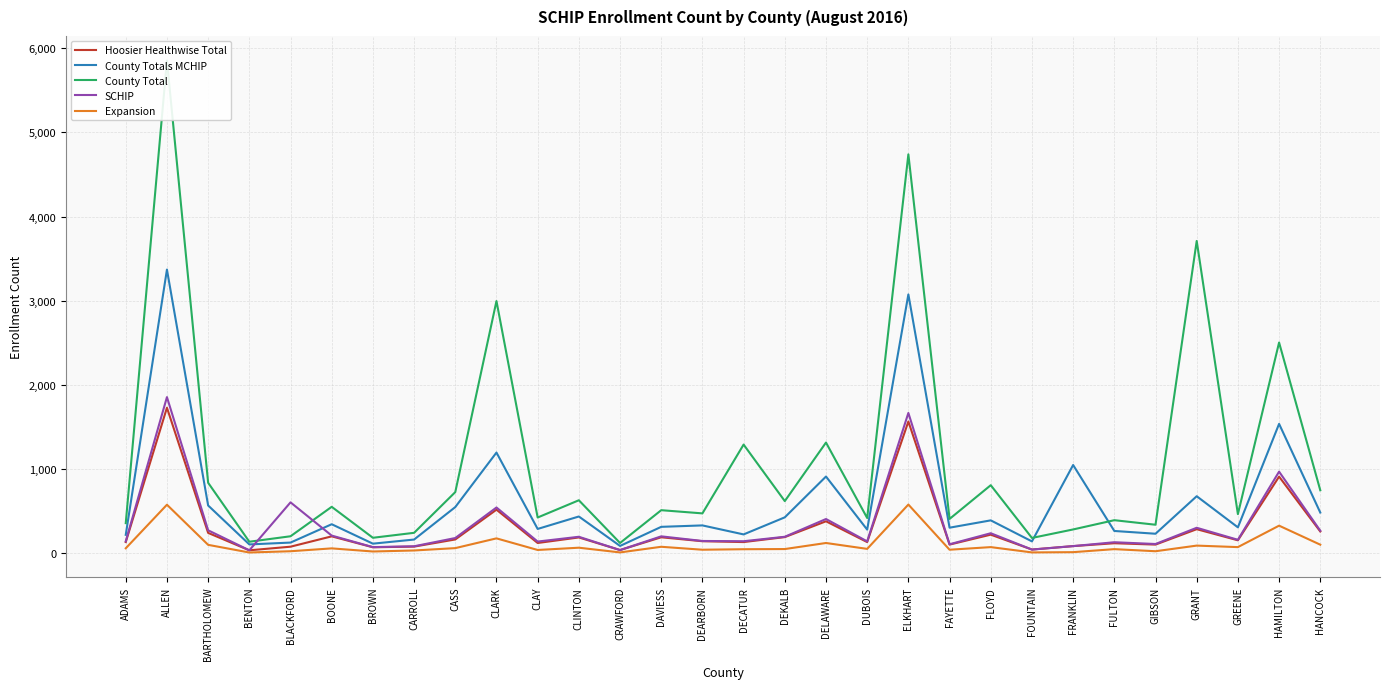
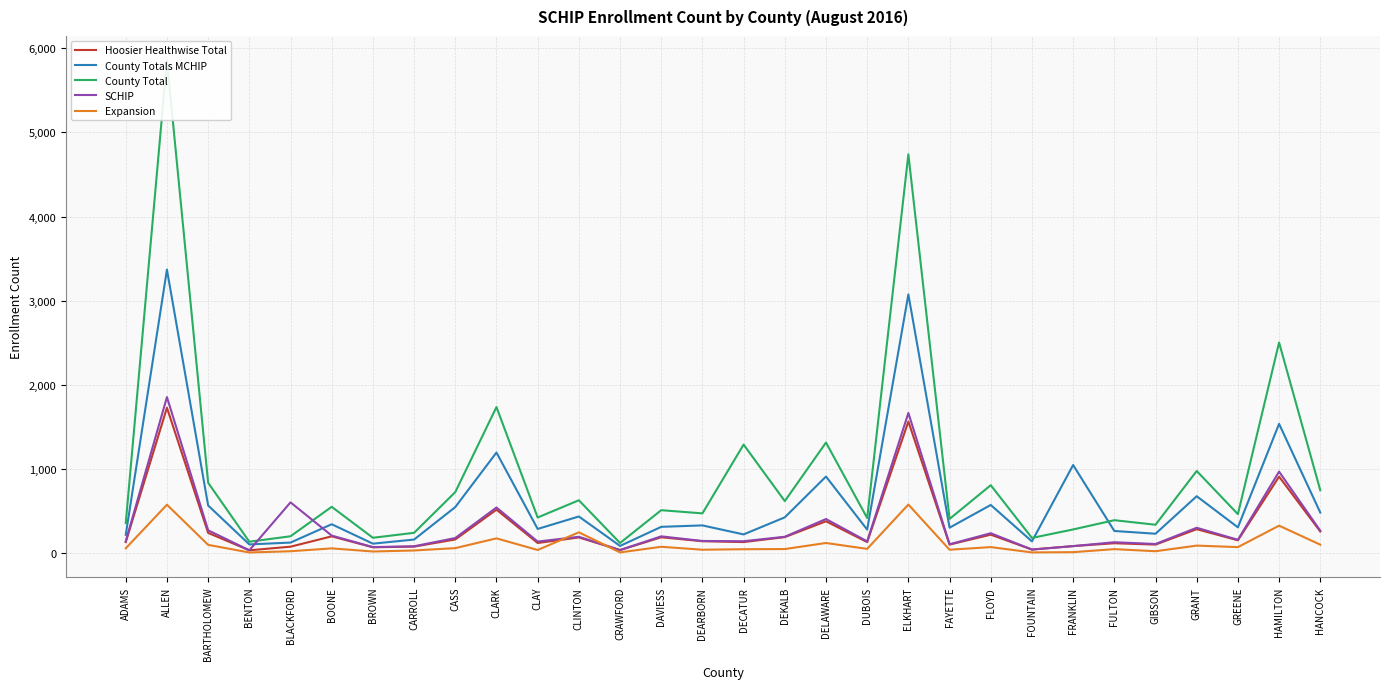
County Total, CLARK: 3,000 -> 1,700
Expansion, CLINTON: 100 -> 200
County Totals MCHIP, FLOYD: 400 -> 600
County Total, GRANT: 3,700 -> 1,000
